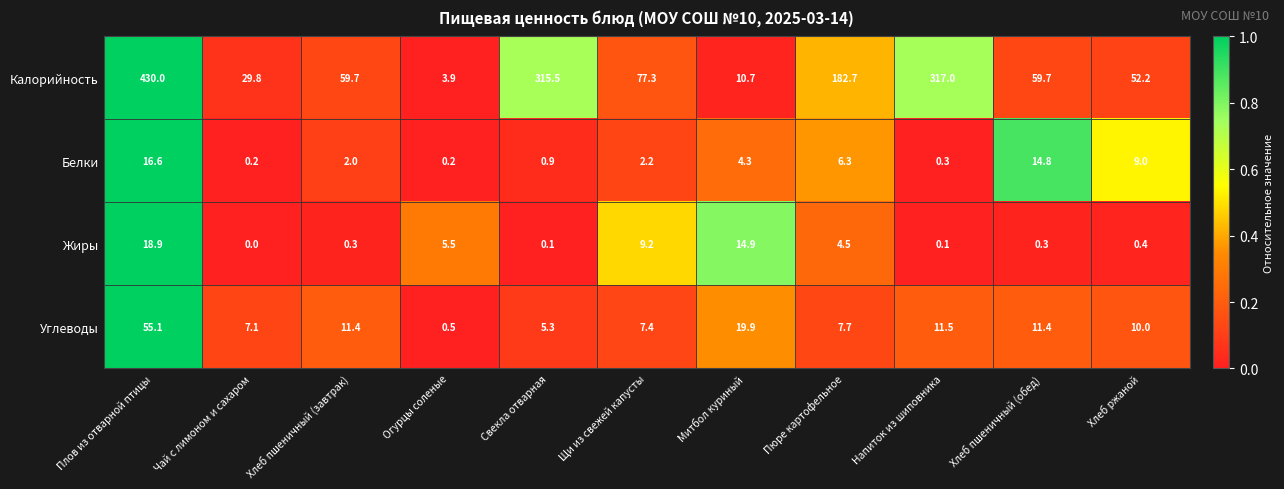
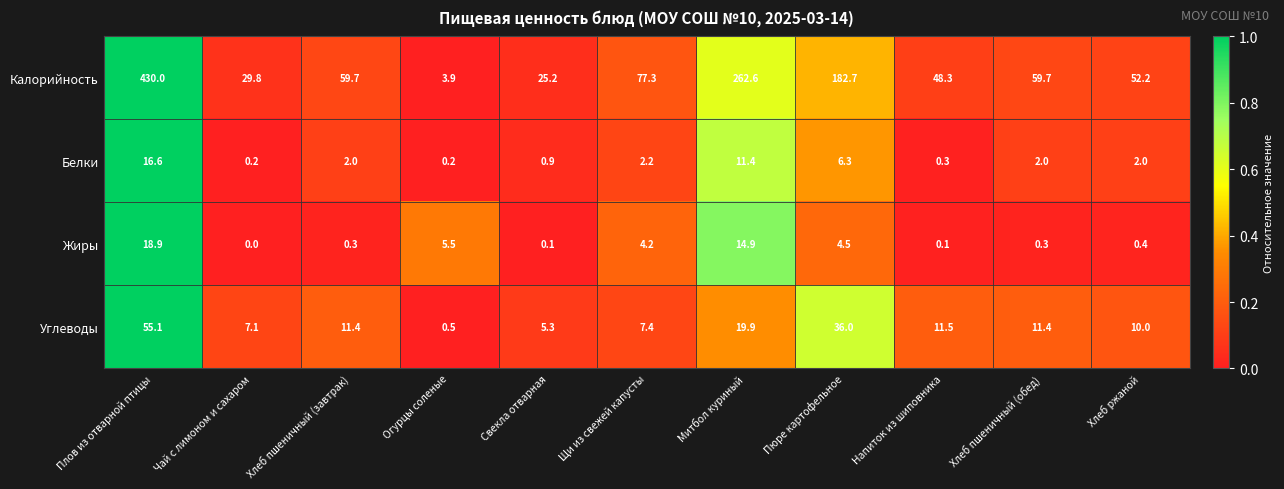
Калорийность, Свекла отварная: 315.5 -> 25.2
Калорийность, Митбол куриный: 10.7 -> 262.6
Калорийность, Напиток из шиповника: 317.0 -> 48.3
Белки, Митбол куриный: 4.3 -> 11.4
Белки, Хлеб пшеничный (обед): 14.8 -> 2.0
Белки, Хлеб ржаной: 9.0 -> 2.0
Жиры, Щи из свежей капусты: 9.2 -> 4.2
Углеводы, Пюре картофельное: 7.7 -> 36.0
